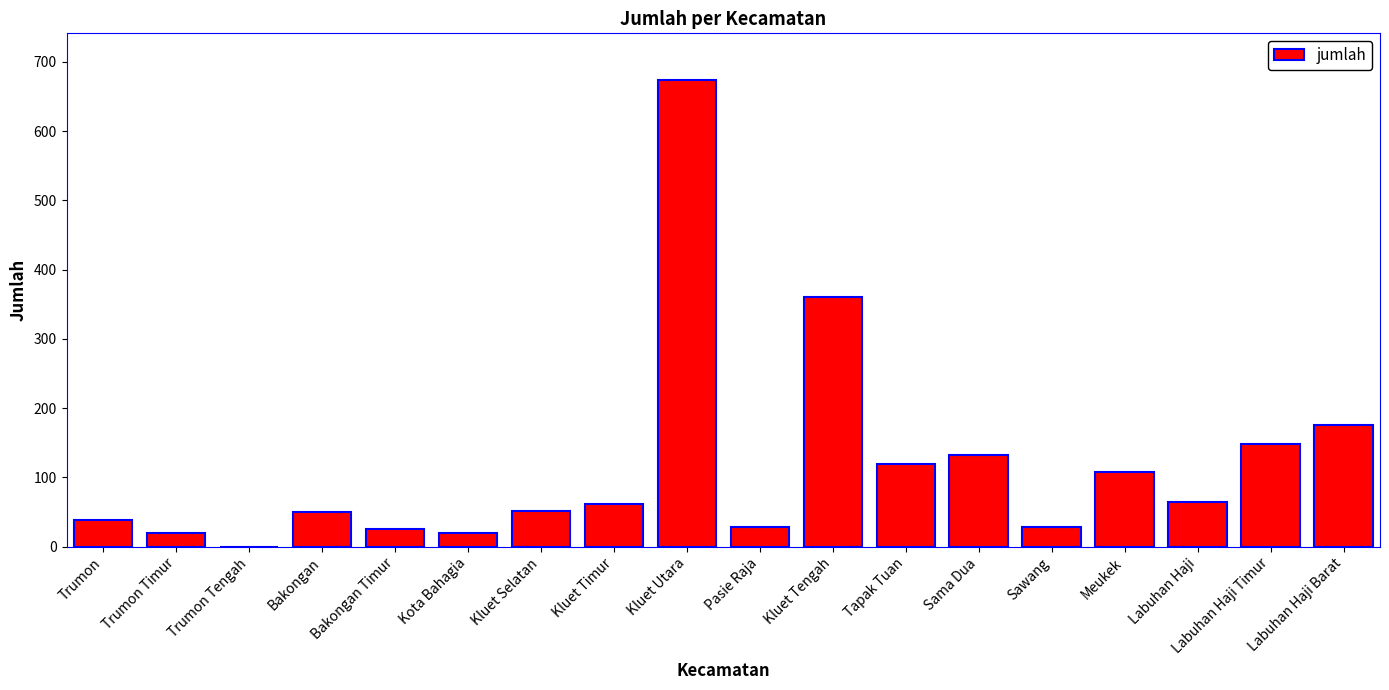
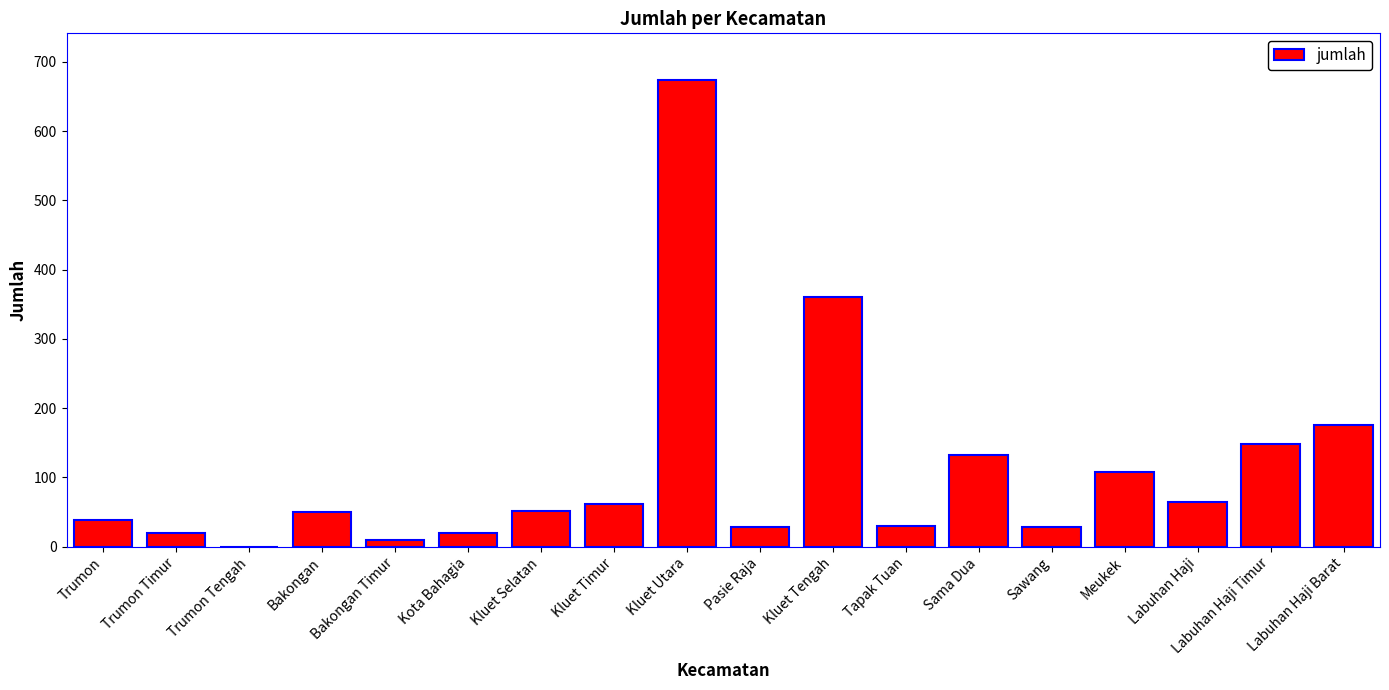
Bakongan Timur: 30 -> 10
Tapak Tuan: 120 -> 30
